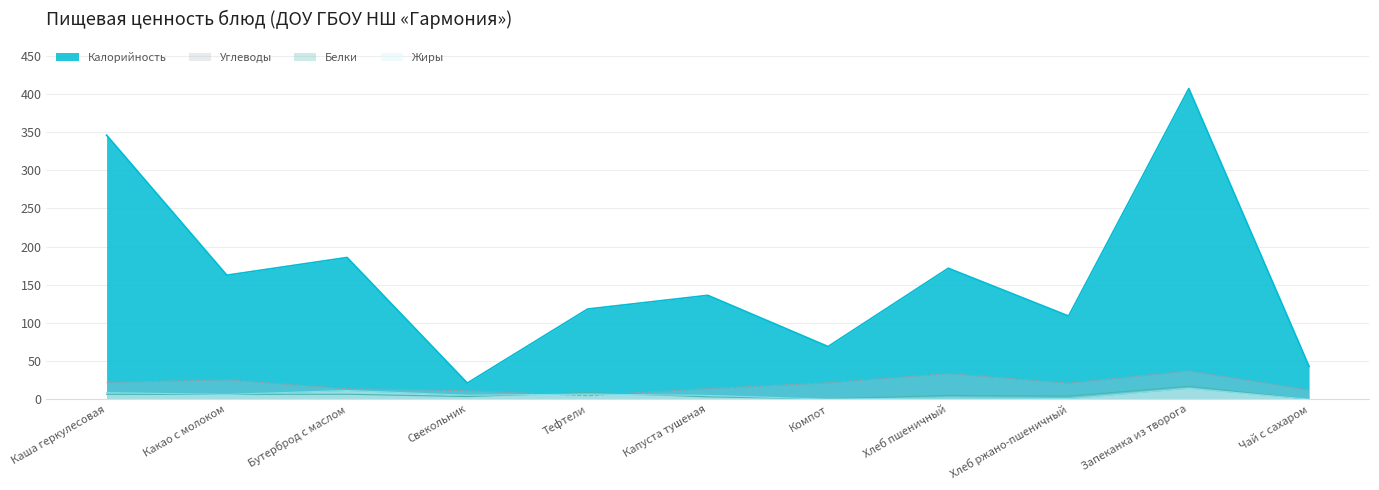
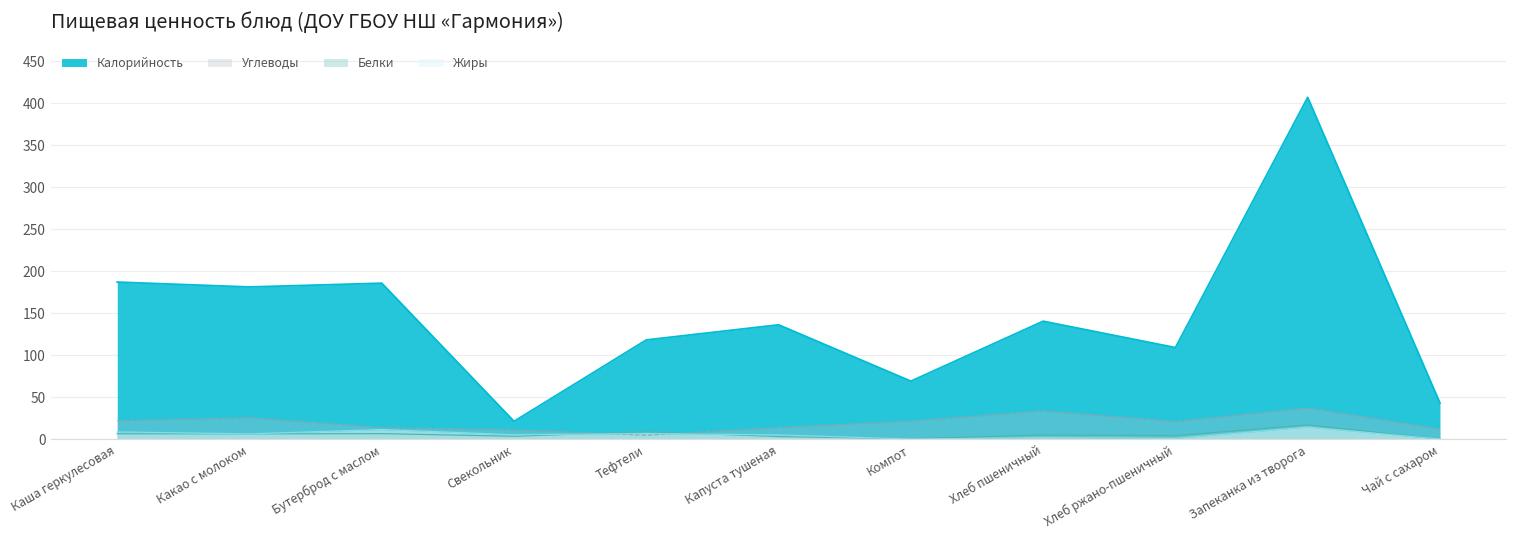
Калорийность, Каша геркулесовая: 350 -> 190
Калорийность, Какао с молоком: 160 -> 180
Калорийность, Хлеб пшеничный: 170 -> 140
